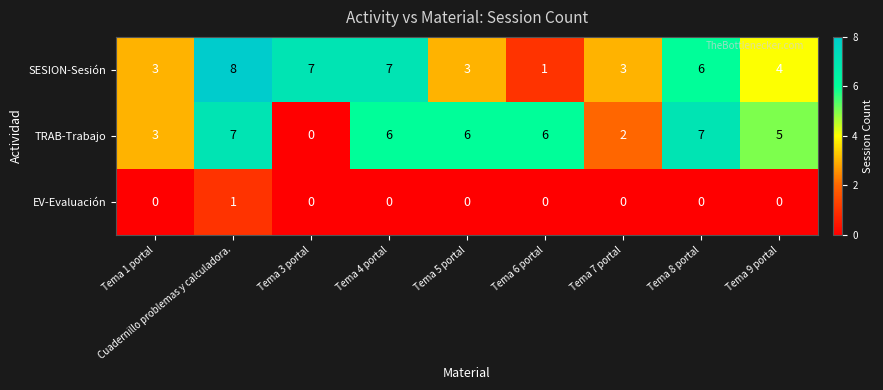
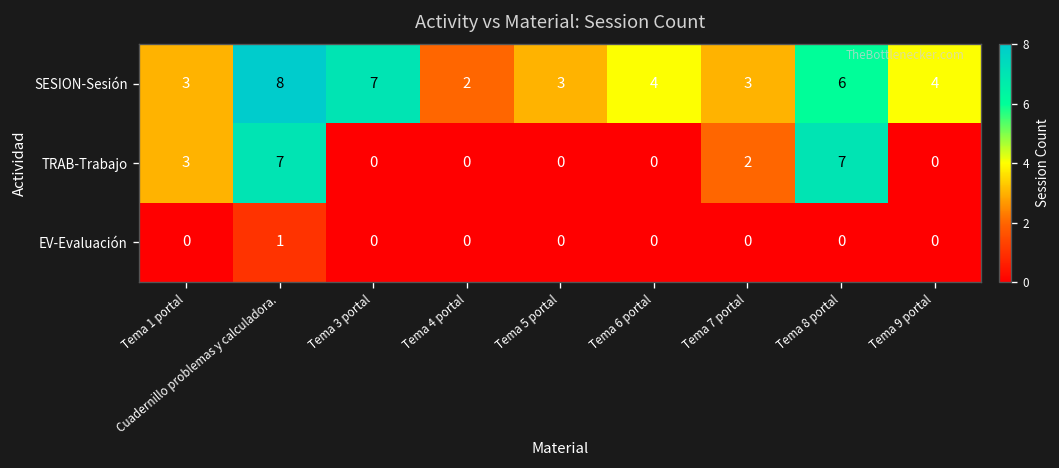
SESION-Sesión, Tema 4 portal: 7 -> 2
SESION-Sesión, Tema 6 portal: 1 -> 4
TRAB-Trabajo, Tema 4 portal: 6 -> 0
TRAB-Trabajo, Tema 5 portal: 6 -> 0
TRAB-Trabajo, Tema 6 portal: 6 -> 0
TRAB-Trabajo, Tema 9 portal: 5 -> 0
